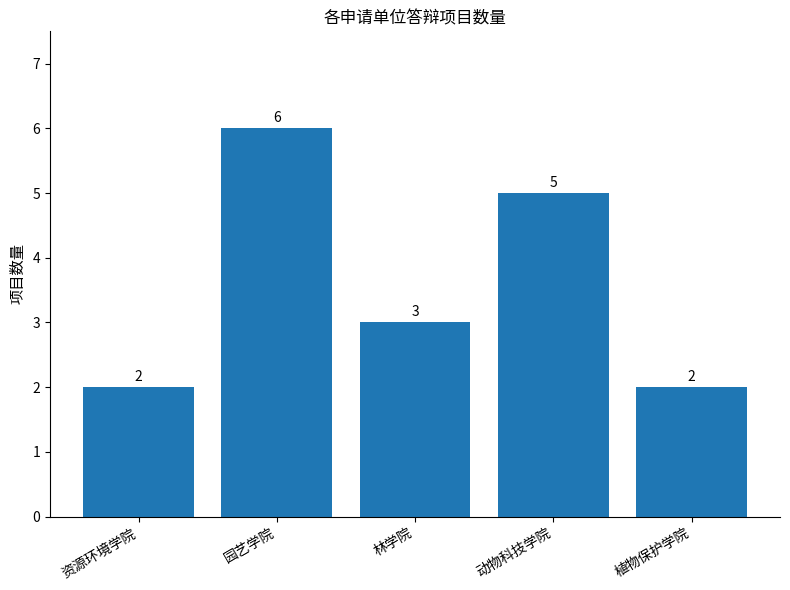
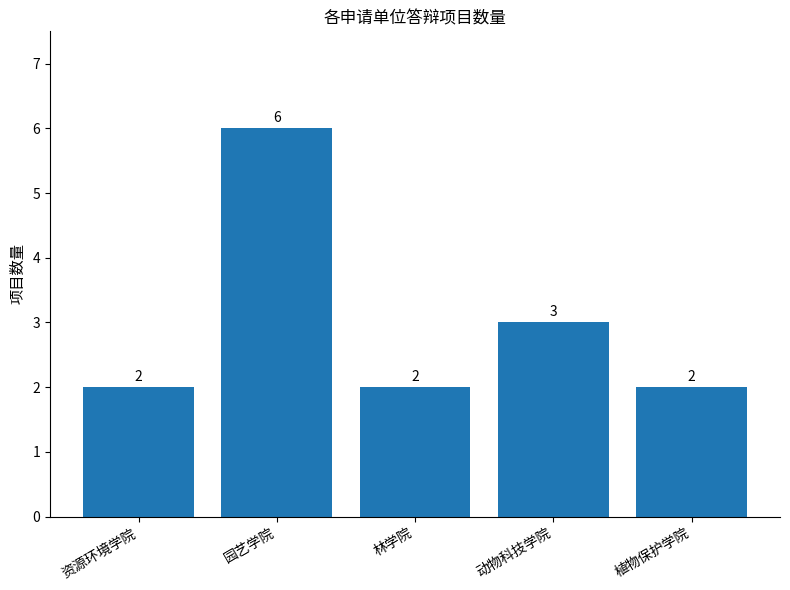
林学院: 3 -> 2
动物科技学院: 5 -> 3
